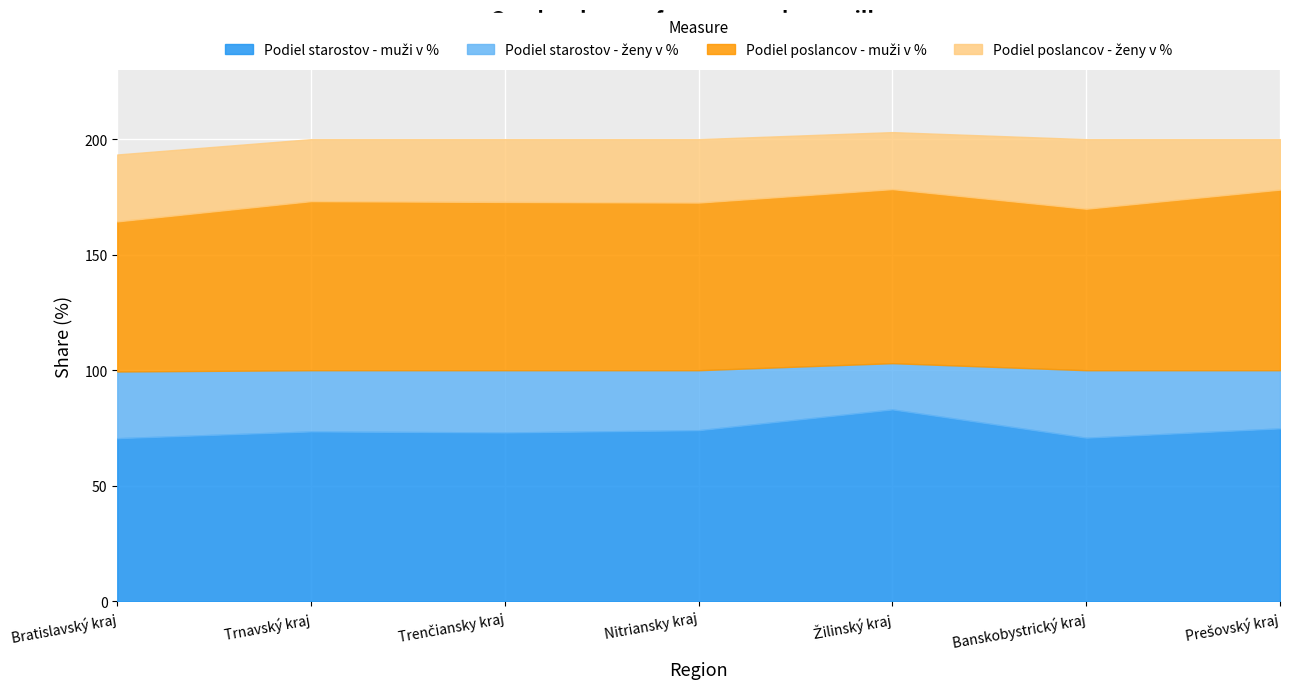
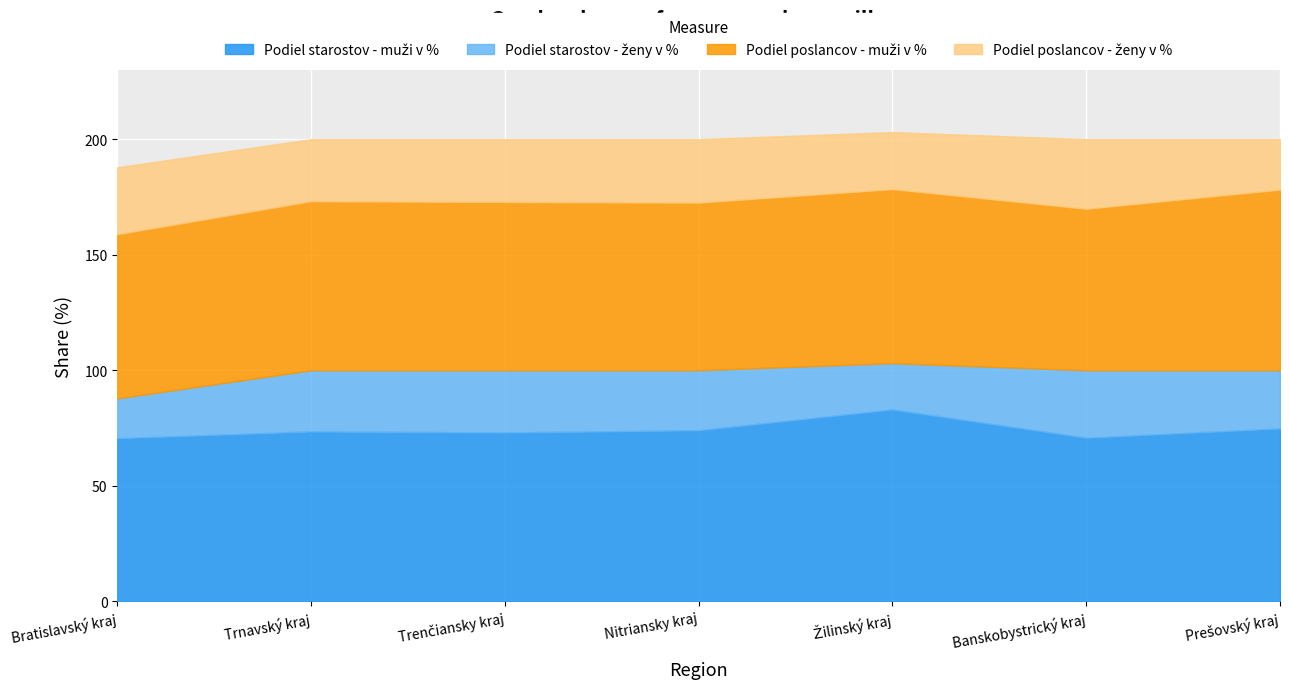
Podiel starostov - ženy v %, Bratislavský kraj: 29 -> 17
Podiel poslancov - muži v %, Bratislavský kraj: 65 -> 71
